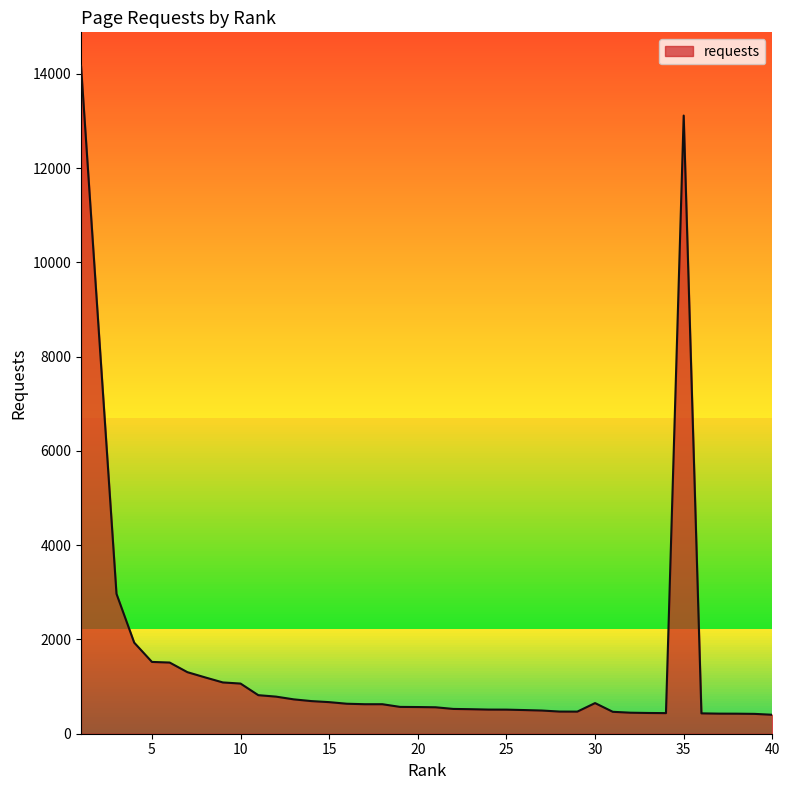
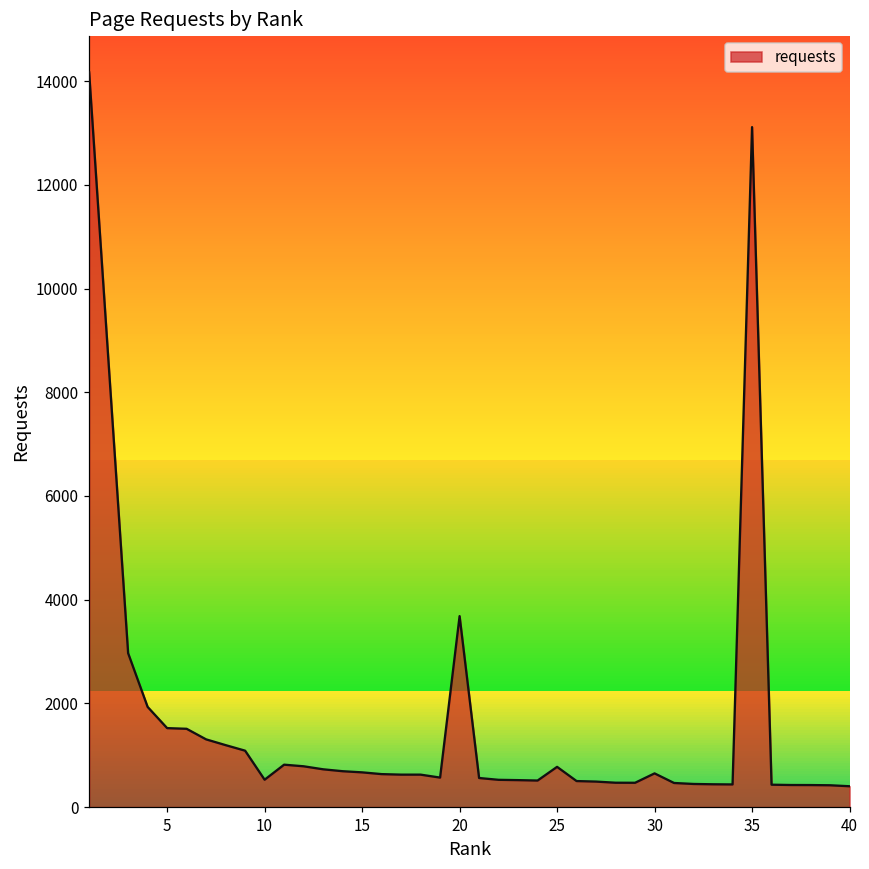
10: 1100 -> 500
20: 600 -> 3700
25: 500 -> 800
